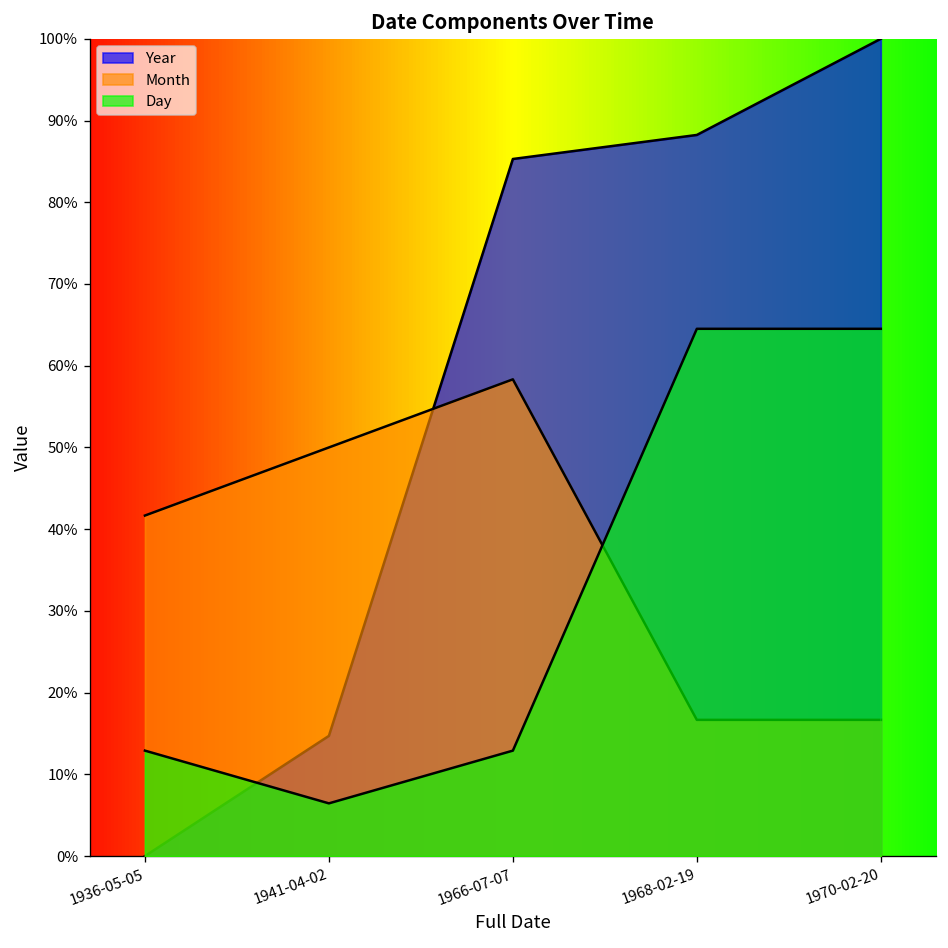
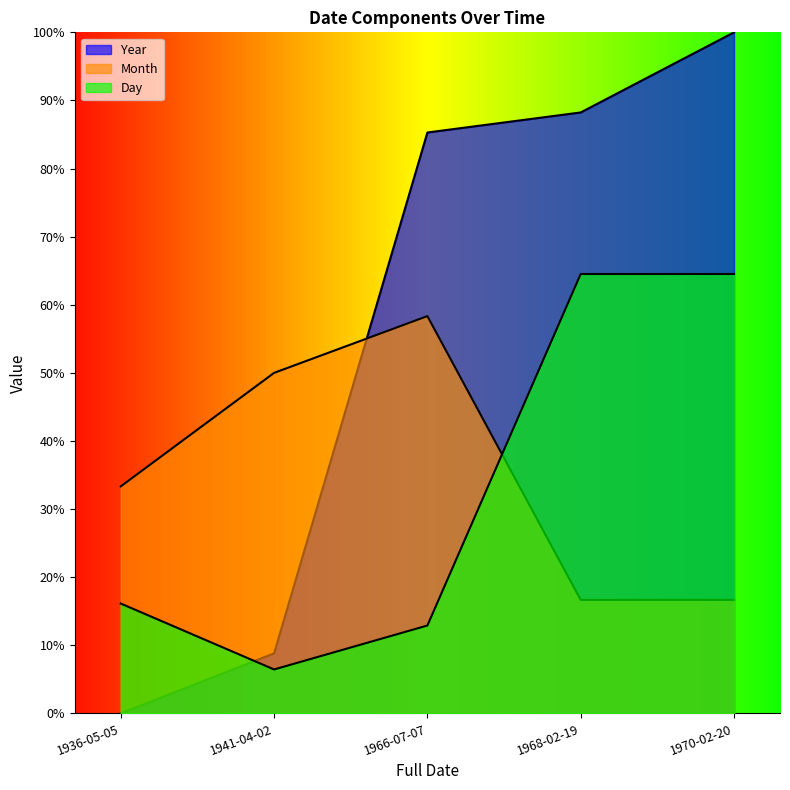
Month, 1936-05-05: 42% -> 33%
Day, 1936-05-05: 13% -> 16%
Year, 1941-04-02: 15% -> 9%
